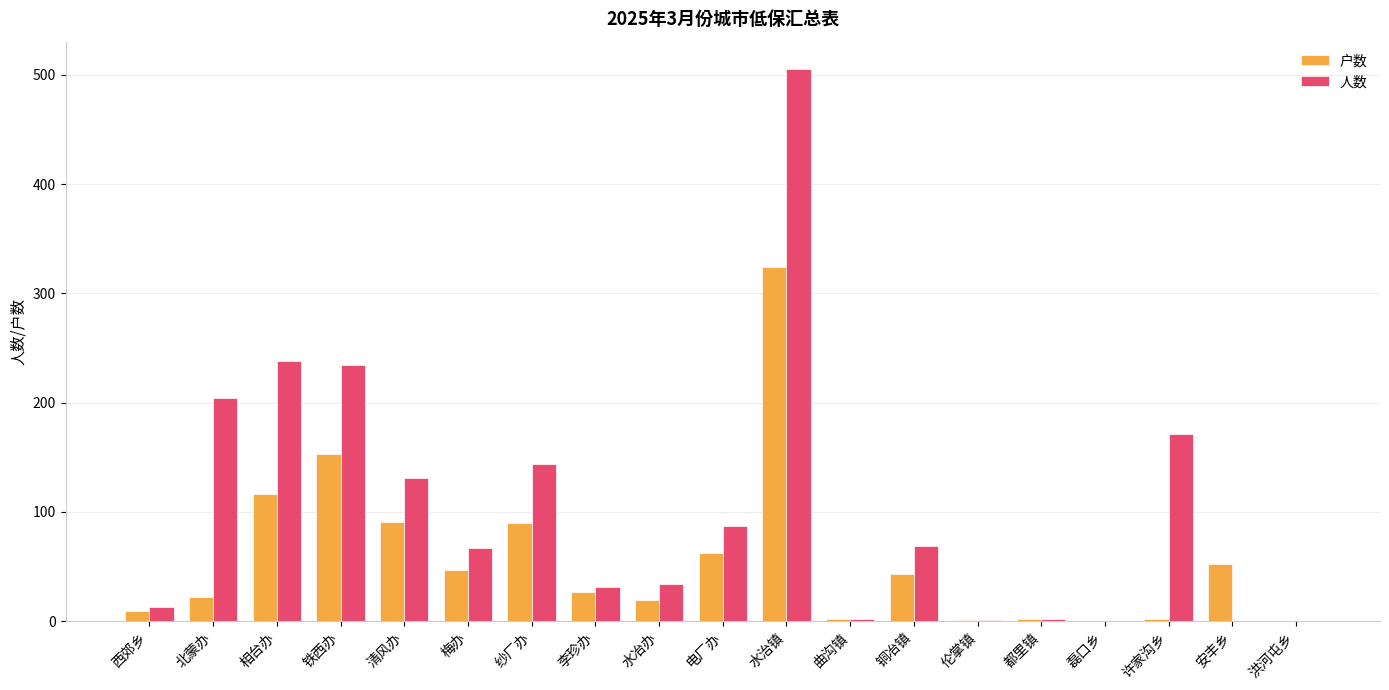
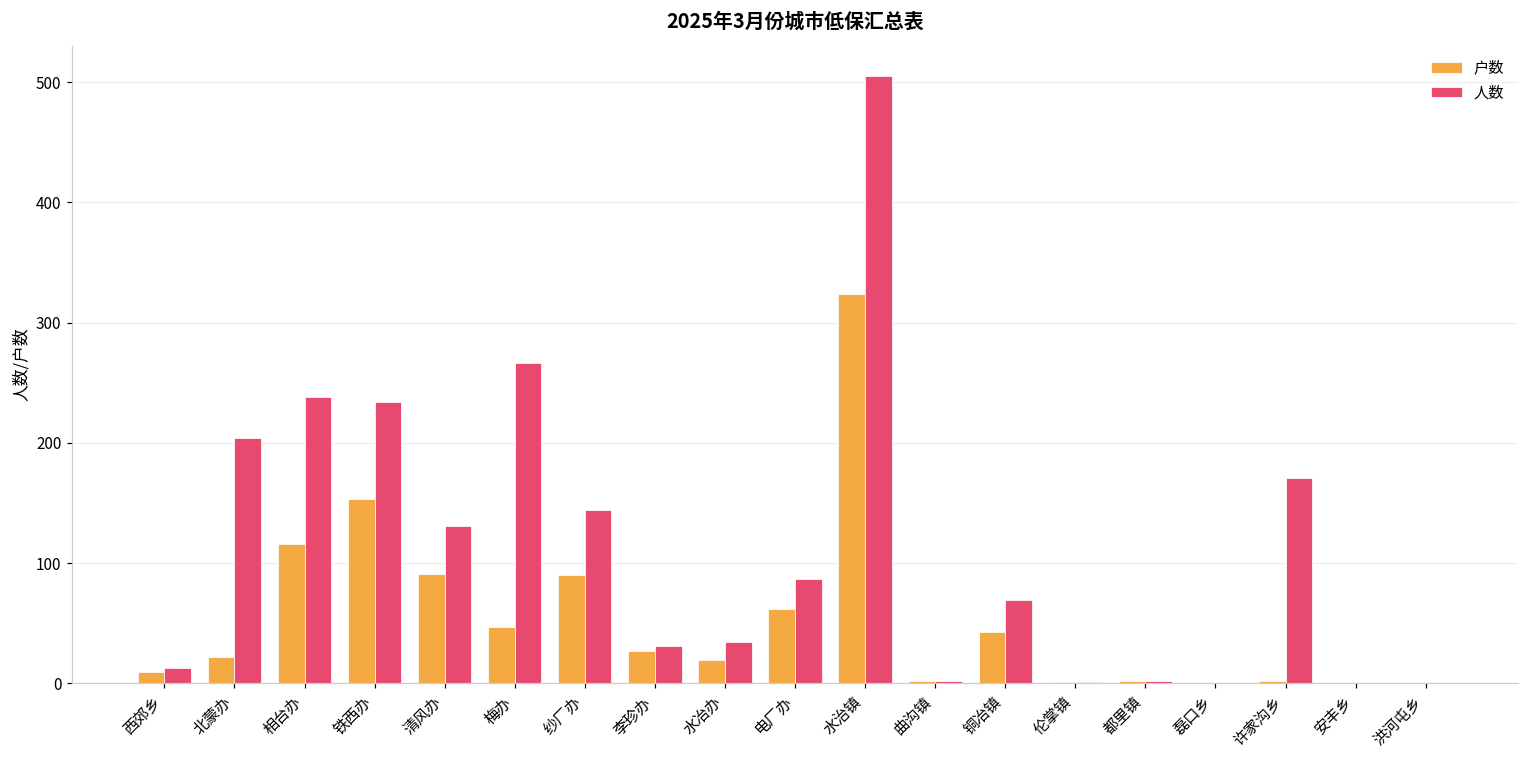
人数, 梅办: 67 -> 266
户数, 安丰乡: 52 -> 0
